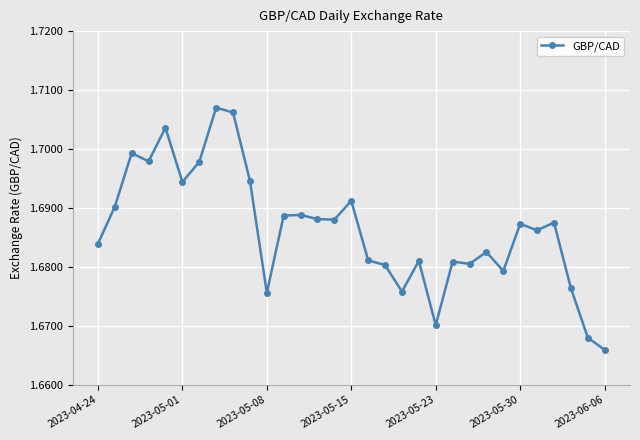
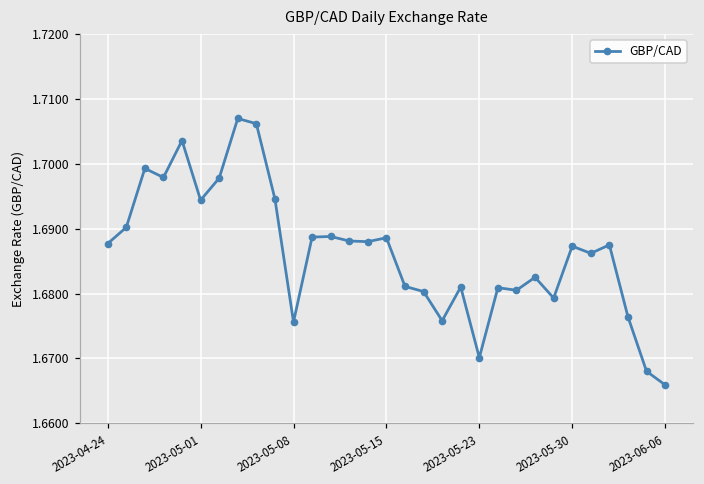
2023-04-24: 1.684 -> 1.688
2023-05-15: 1.691 -> 1.689
